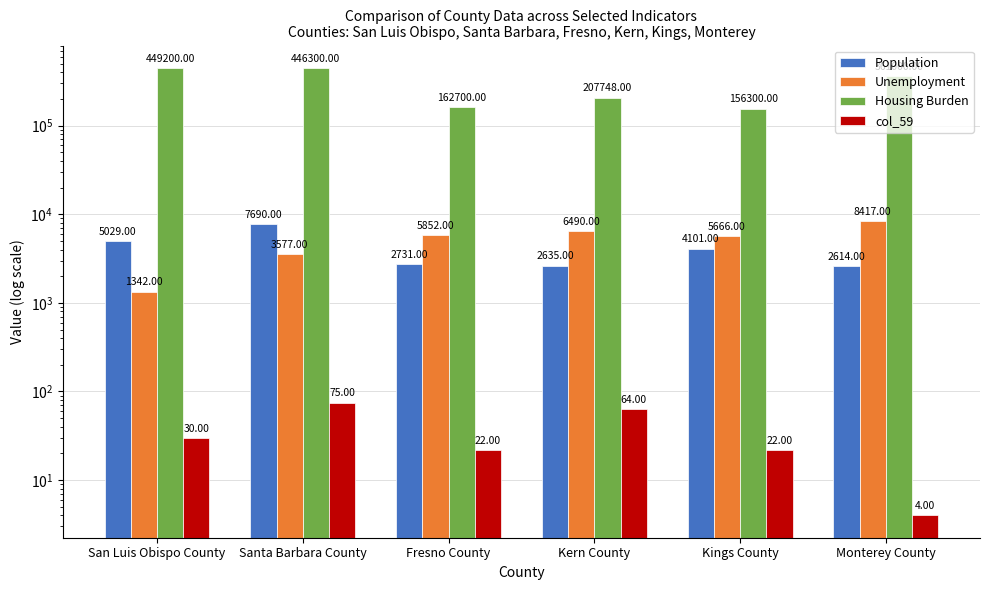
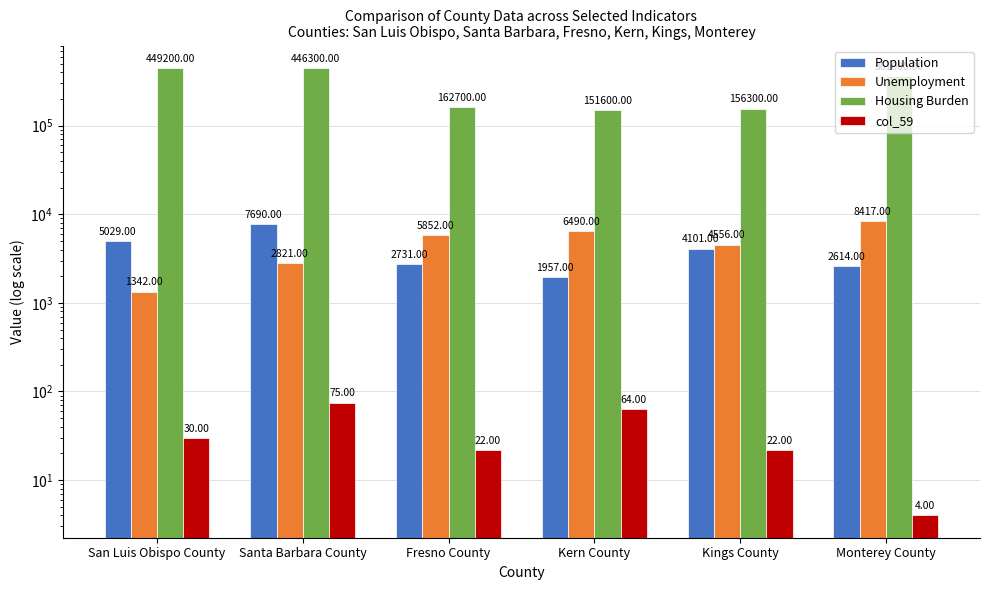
Unemployment, Santa Barbara County: 3577.00 -> 2821.00
Population, Kern County: 2635.00 -> 1957.00
Housing Burden, Kern County: 207748.00 -> 151600.00
Unemployment, Kings County: 5666.00 -> 4556.00
